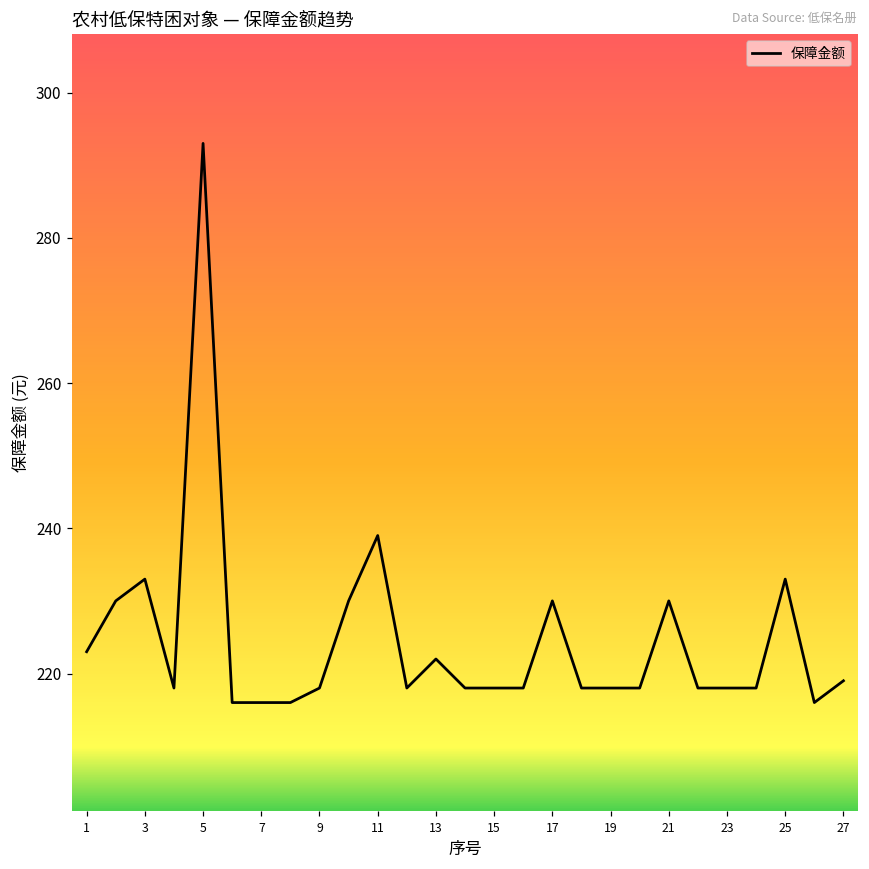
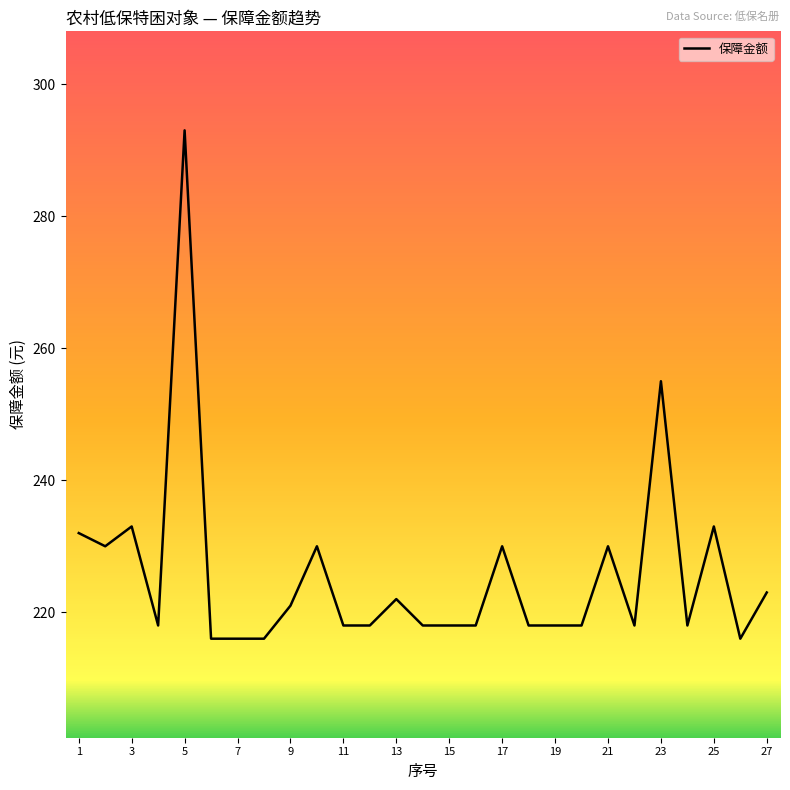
1: 223 -> 232
9: 218 -> 221
11: 239 -> 218
23: 218 -> 255
27: 219 -> 223
